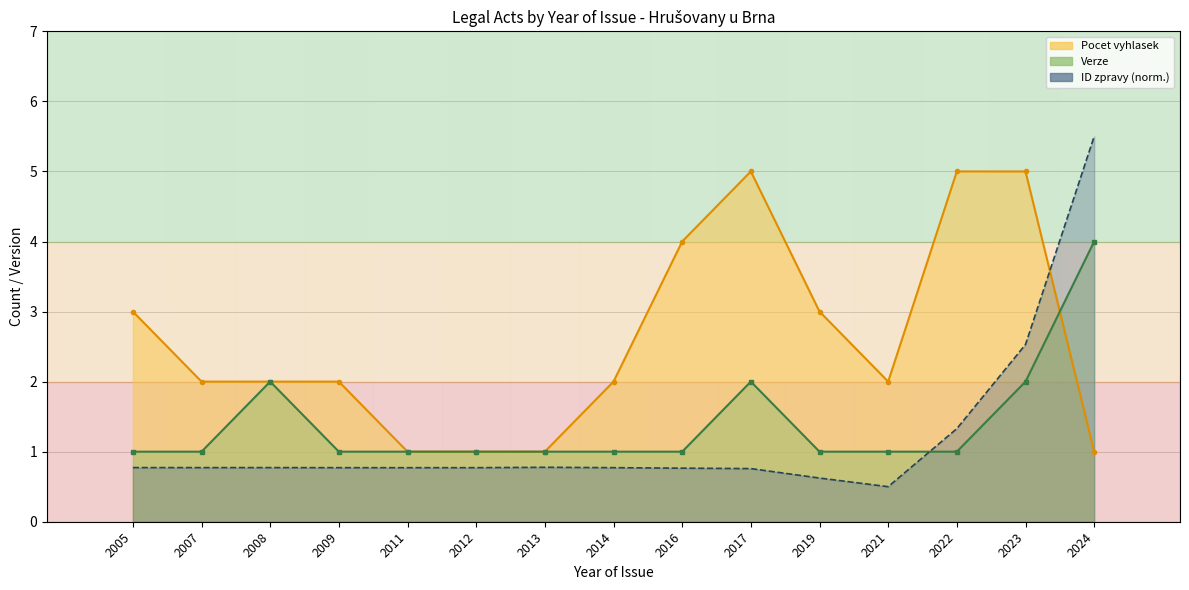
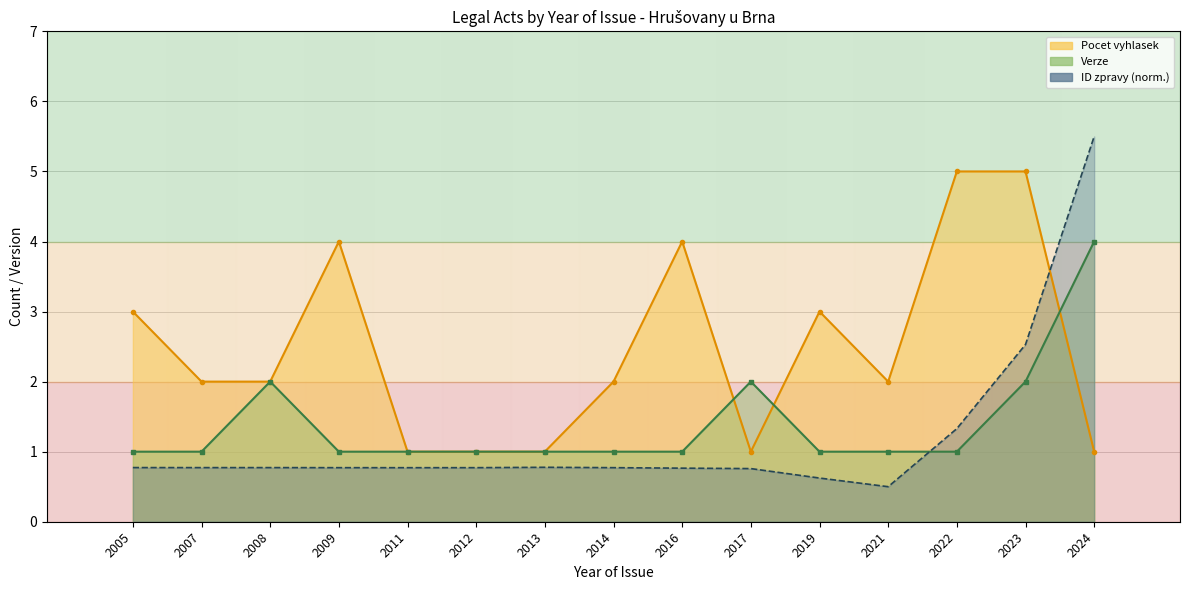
Pocet vyhlasek, 2009: 2 -> 4
Pocet vyhlasek, 2017: 5 -> 1
